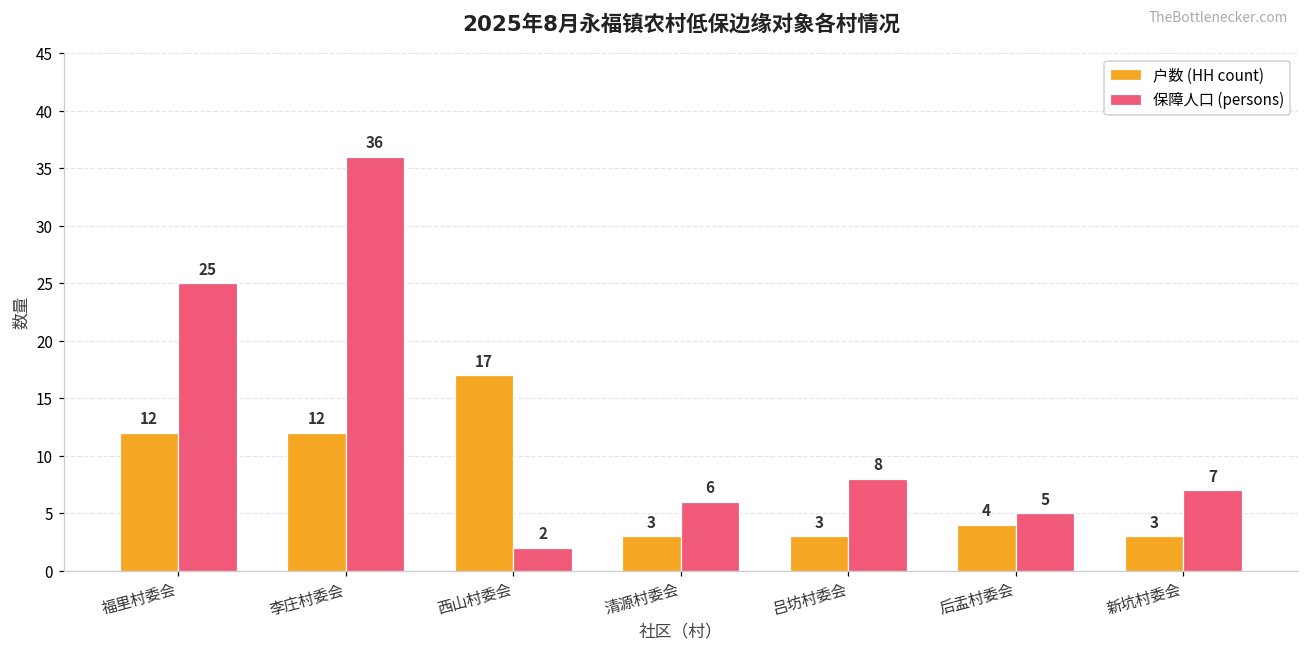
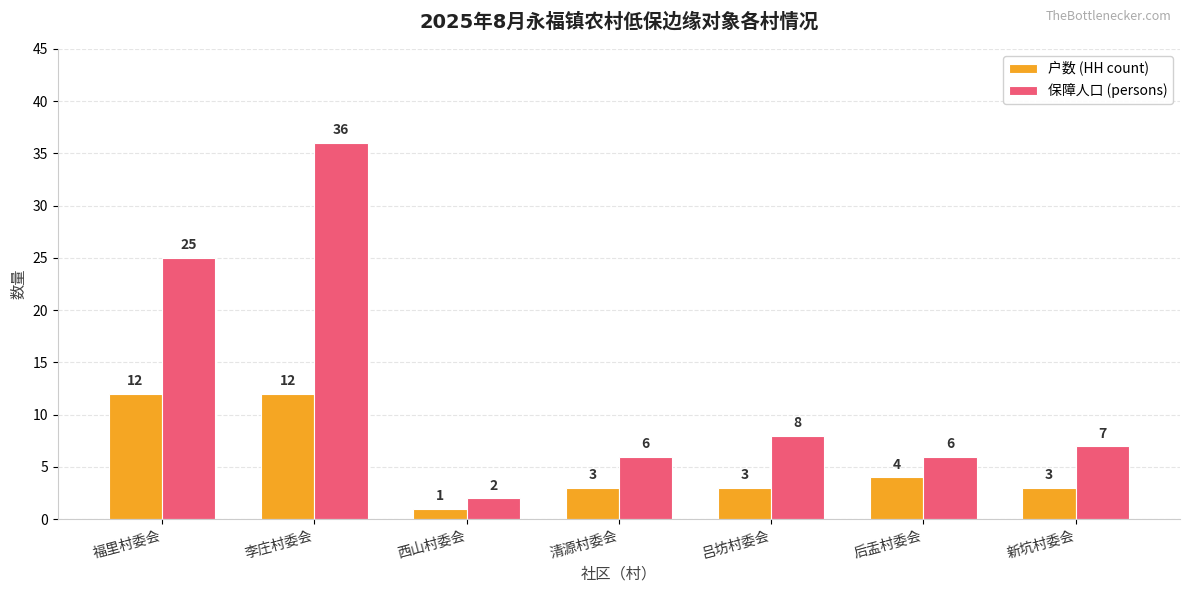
户数 (HH count), 西山村委会: 17 -> 1
保障人口 (persons), 后盂村委会: 5 -> 6
